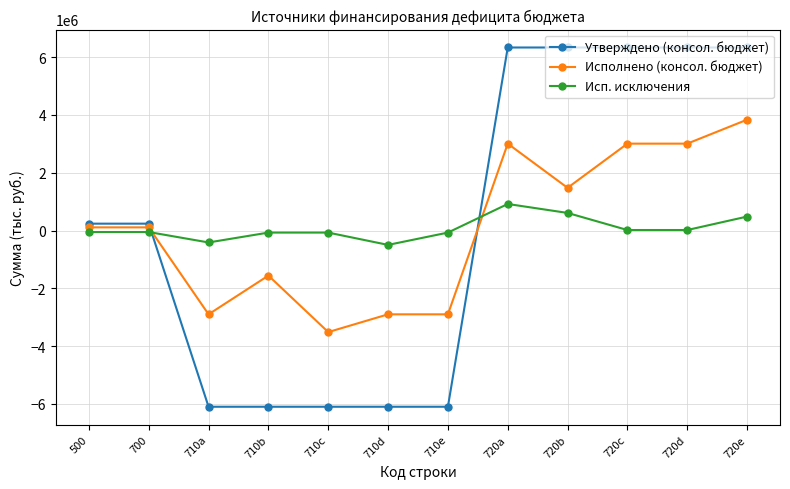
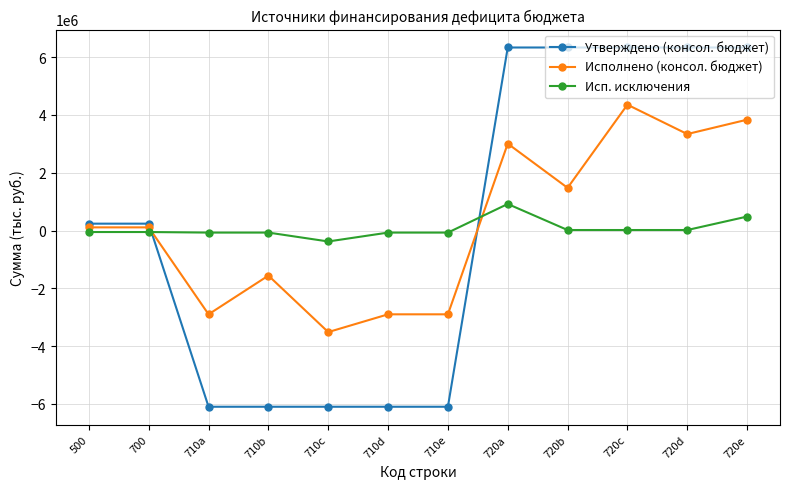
Исп. исключения, 710a: -400000 -> -100000
Исп. исключения, 710c: -100000 -> -400000
Исп. исключения, 710d: -500000 -> -100000
Исп. исключения, 720b: 600000 -> 0
Исполнено (консол. бюджет), 720c: 3000000 -> 4400000
Исполнено (консол. бюджет), 720d: 3000000 -> 3300000
